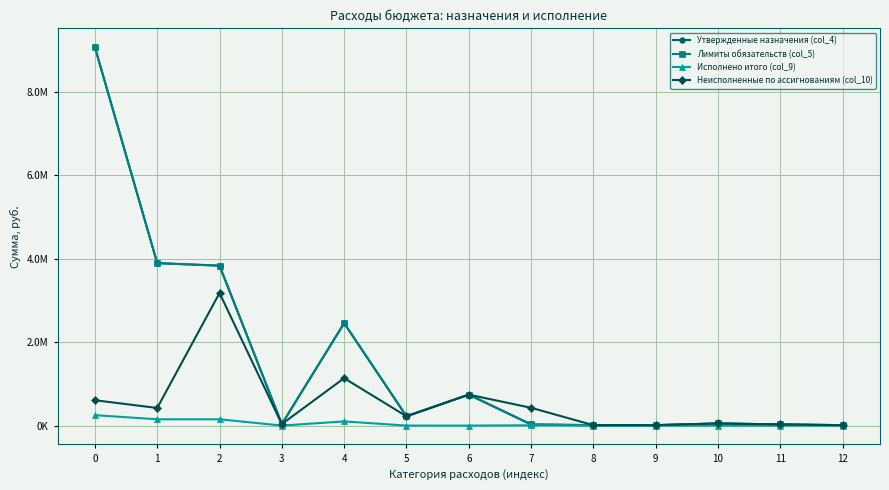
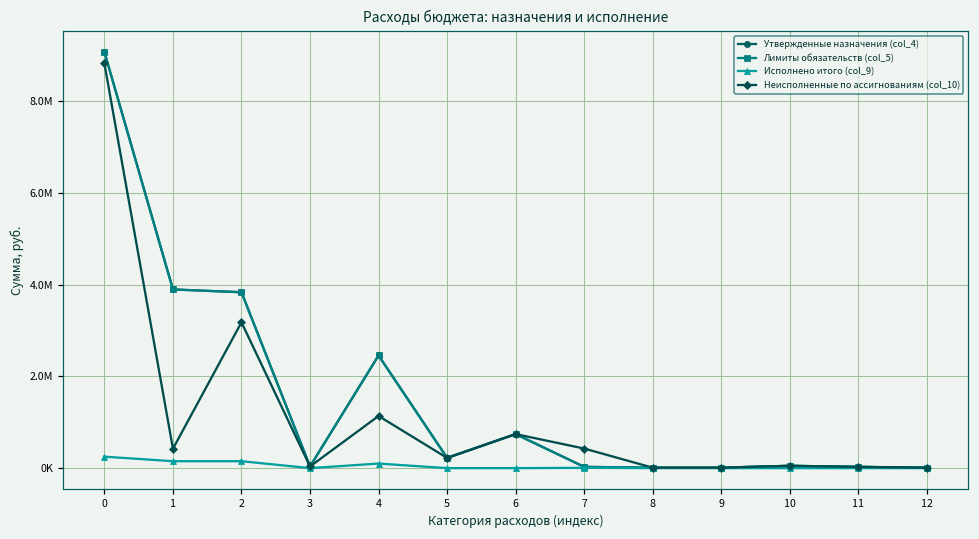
Неисполненные по ассигнованиям (col_10), 0: 600000 -> 8800000
